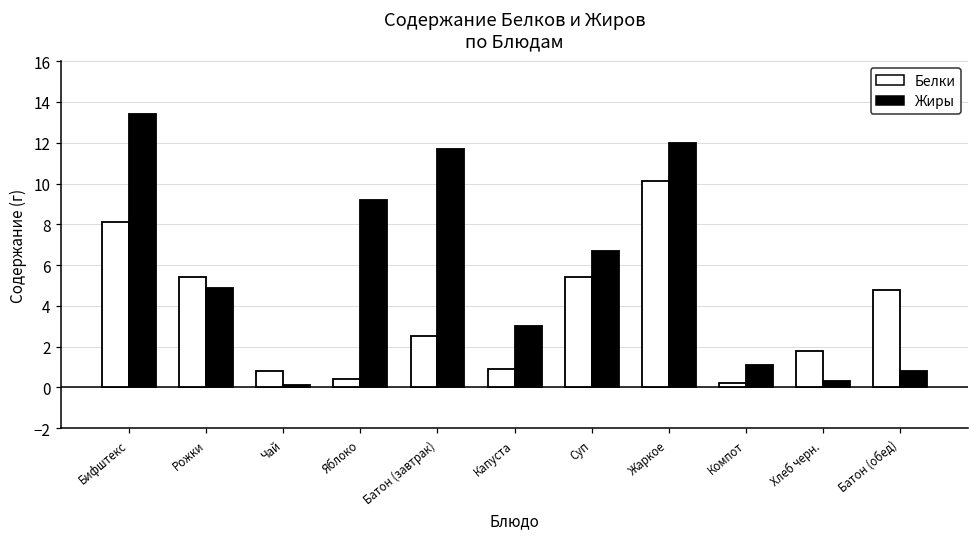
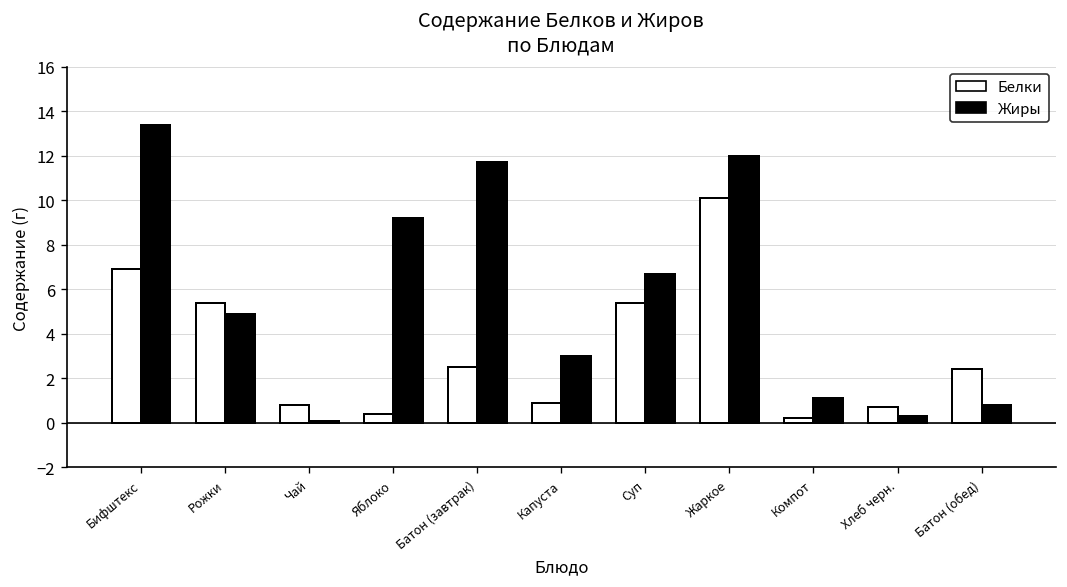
Белки, Бифштекс: 8.1 -> 6.9
Белки, Хлеб черн.: 1.8 -> 0.7
Белки, Батон (обед): 4.8 -> 2.4
